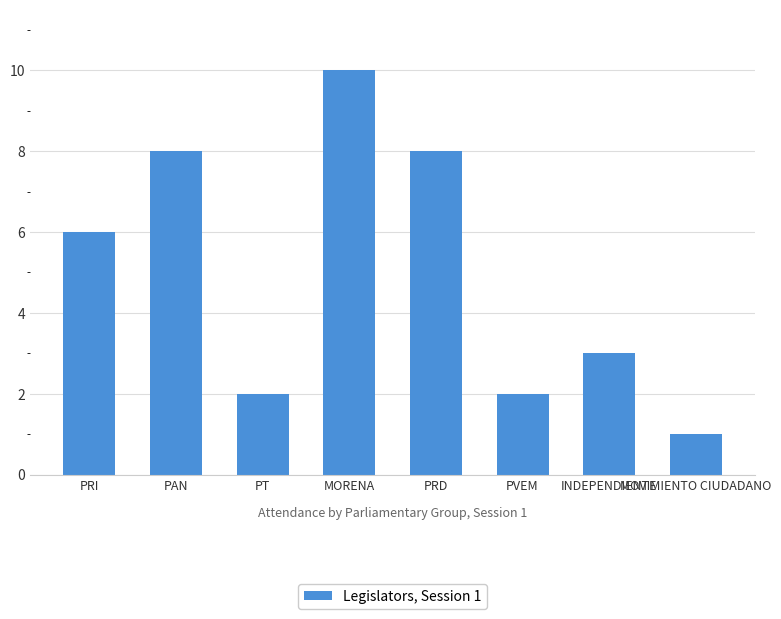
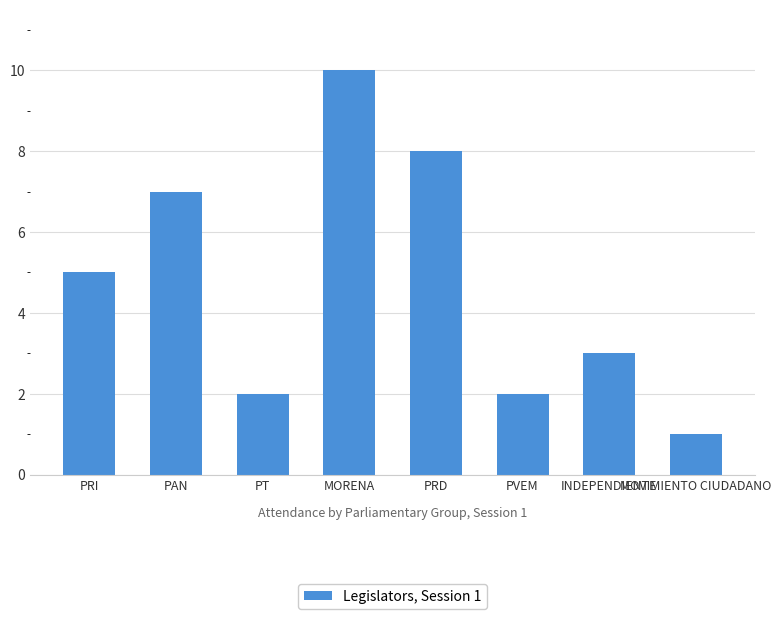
PRI: 6 -> 5
PAN: 8 -> 7
